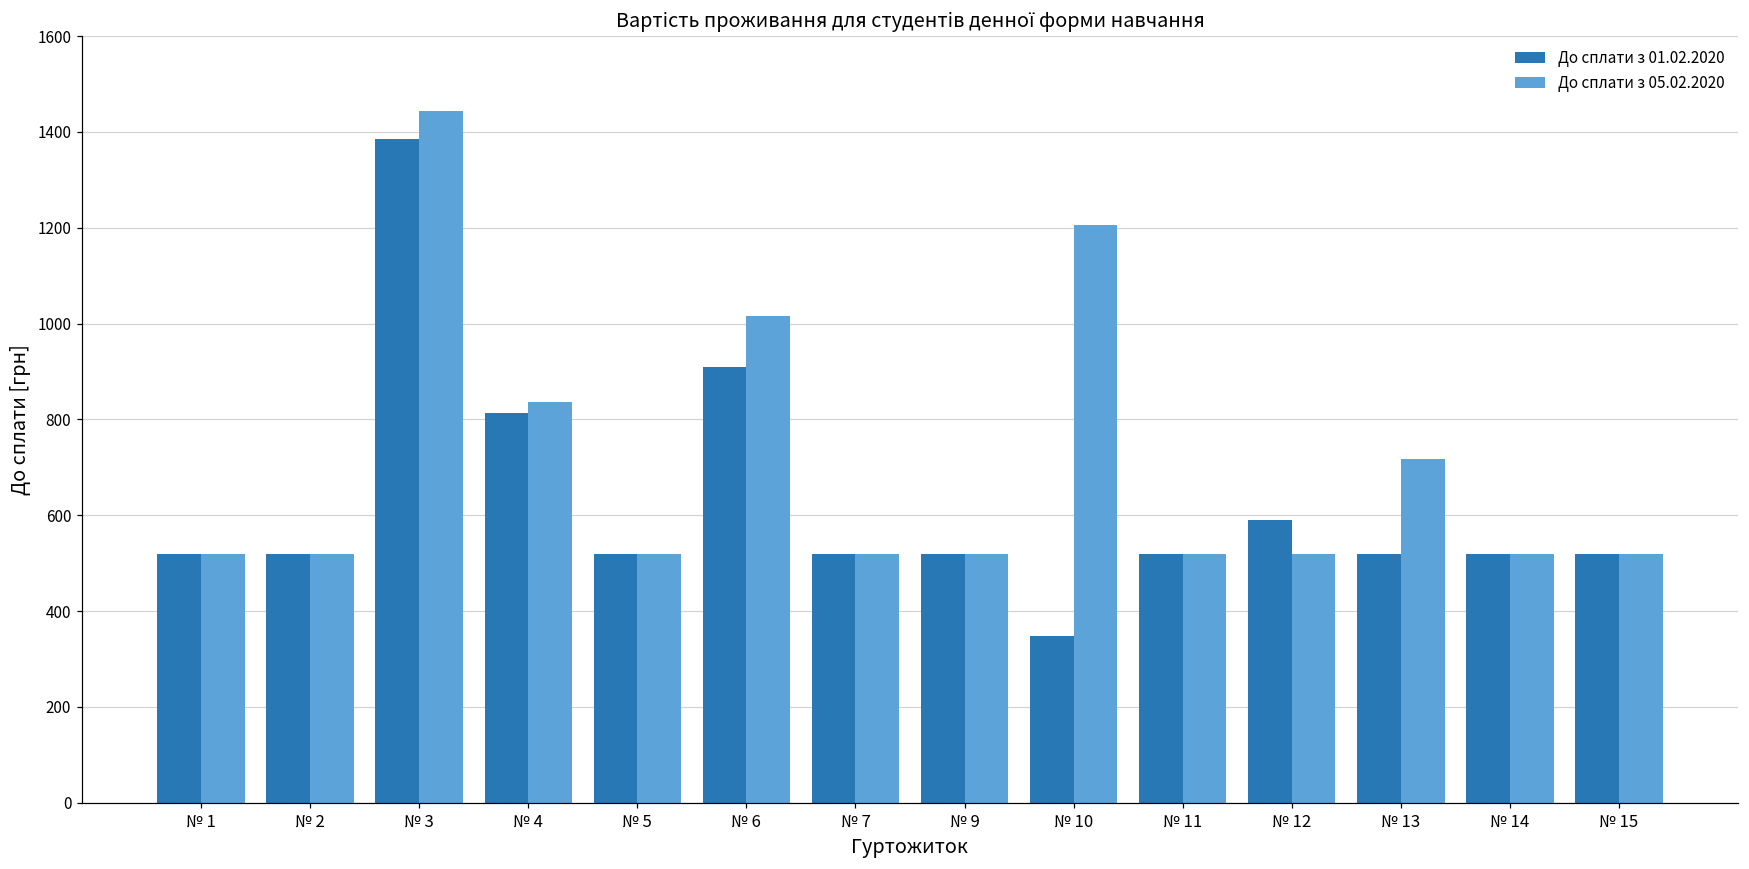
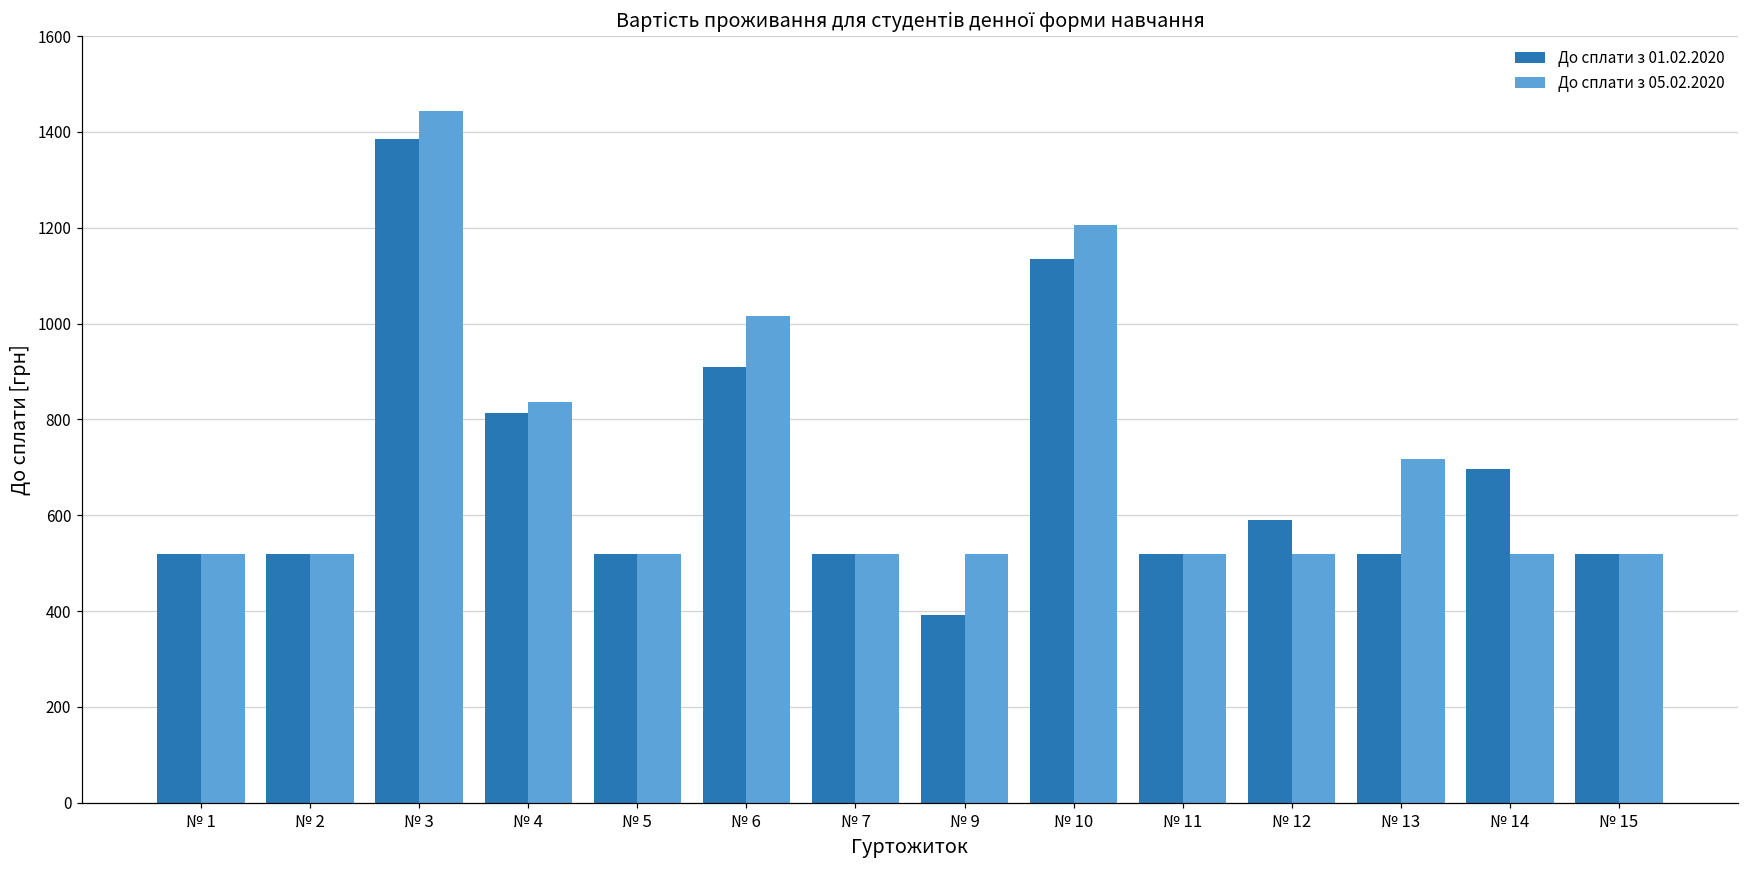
До сплати з 01.02.2020, № 9: 520 -> 390
До сплати з 01.02.2020, № 10: 350 -> 1140
До сплати з 01.02.2020, № 14: 520 -> 700
